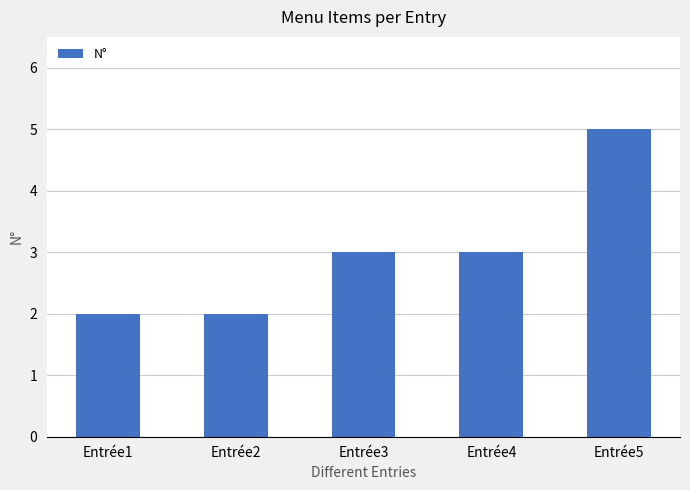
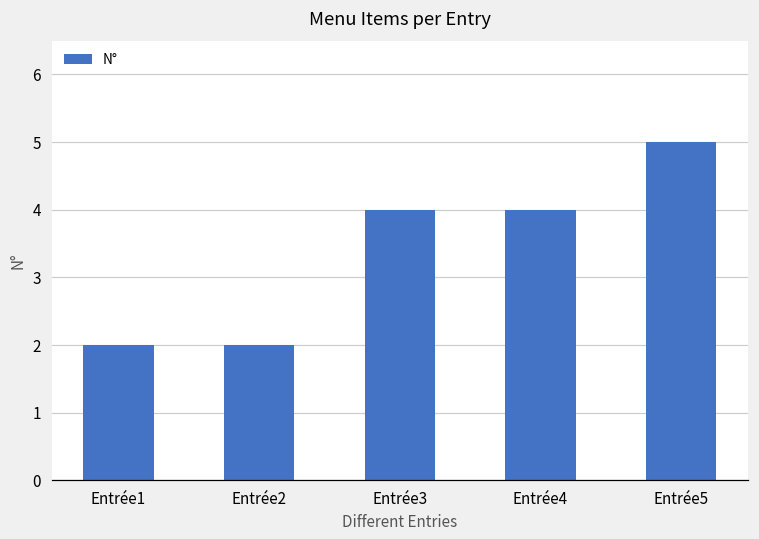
Entrée3: 3 -> 4
Entrée4: 3 -> 4
